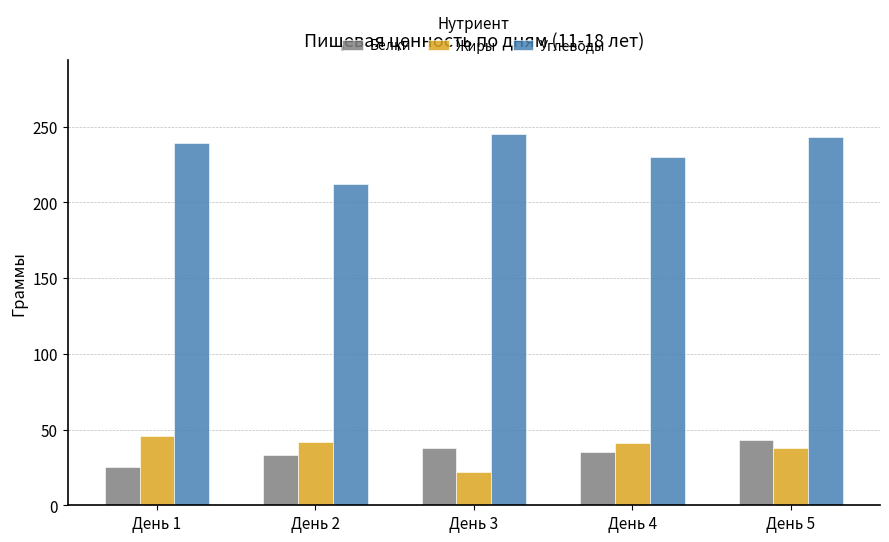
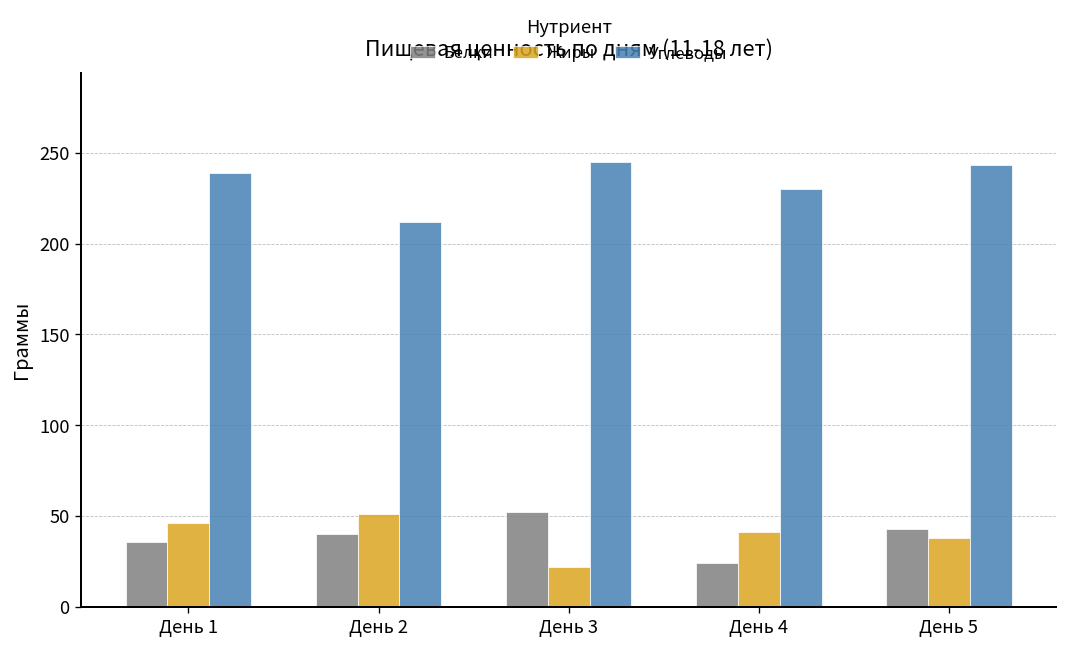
Белки, День 1: 25 -> 36
Белки, День 2: 33 -> 40
Жиры, День 2: 42 -> 51
Белки, День 3: 38 -> 52
Белки, День 4: 35 -> 24
